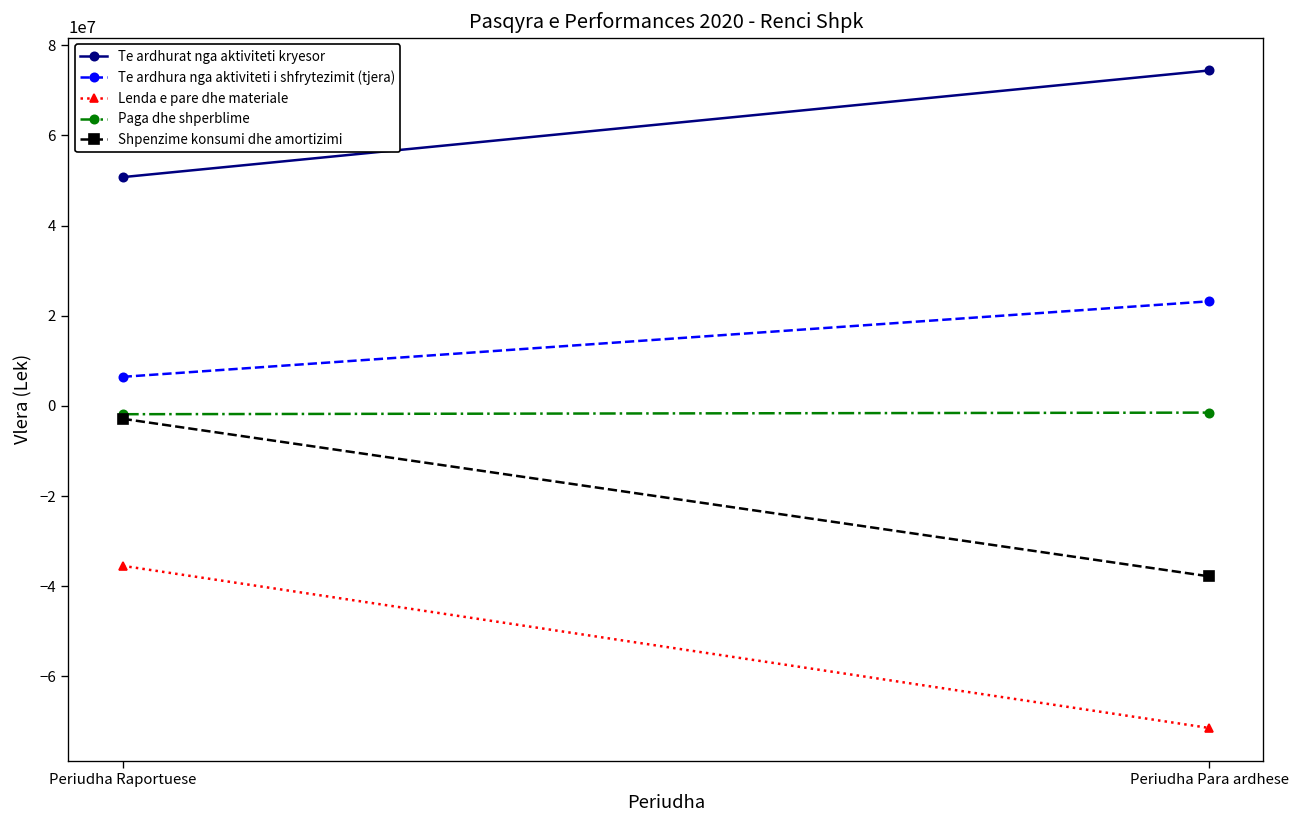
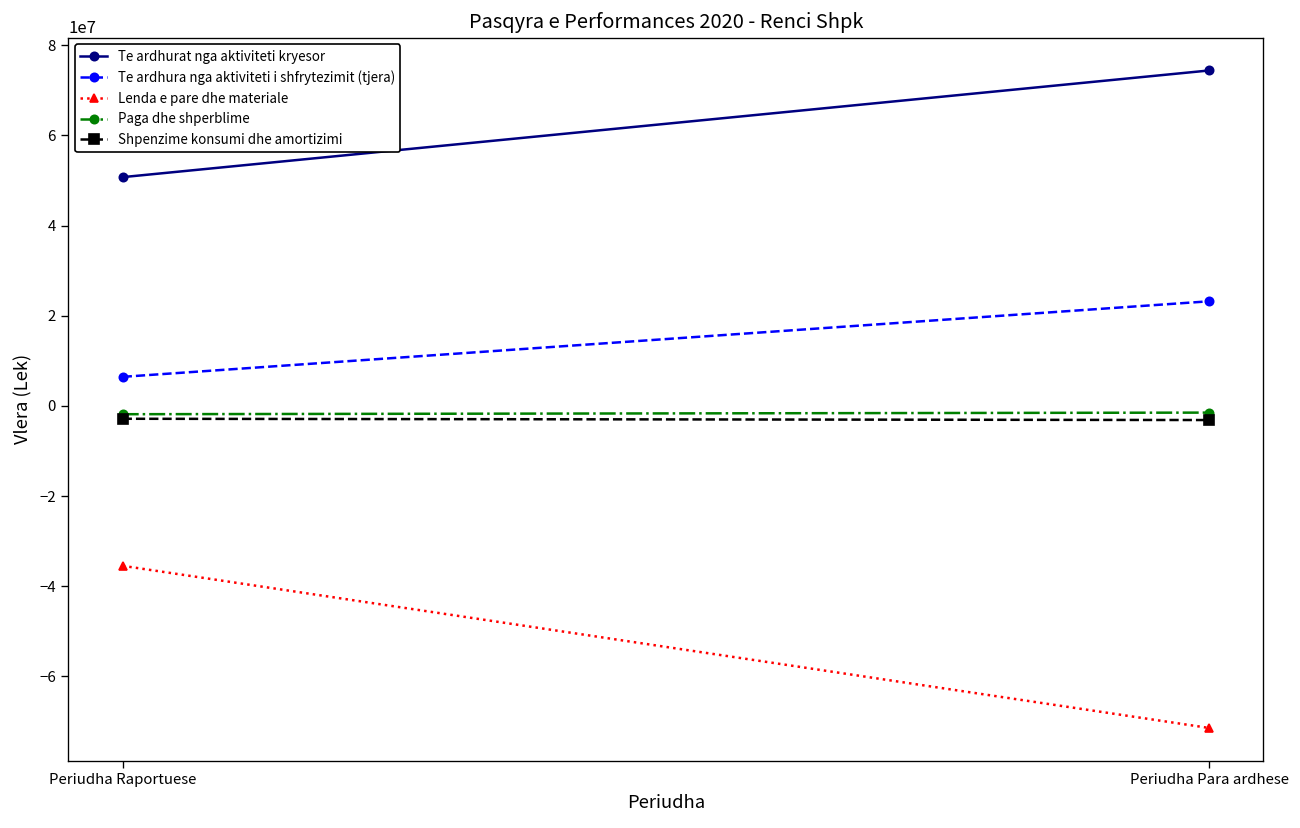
Shpenzime konsumi dhe amortizimi, Periudha Para ardhese: -38000000 -> -3000000
